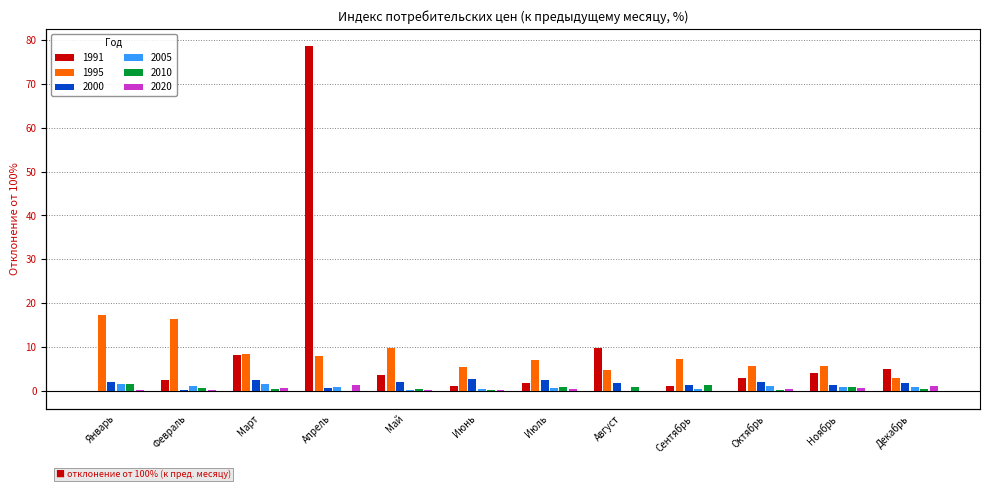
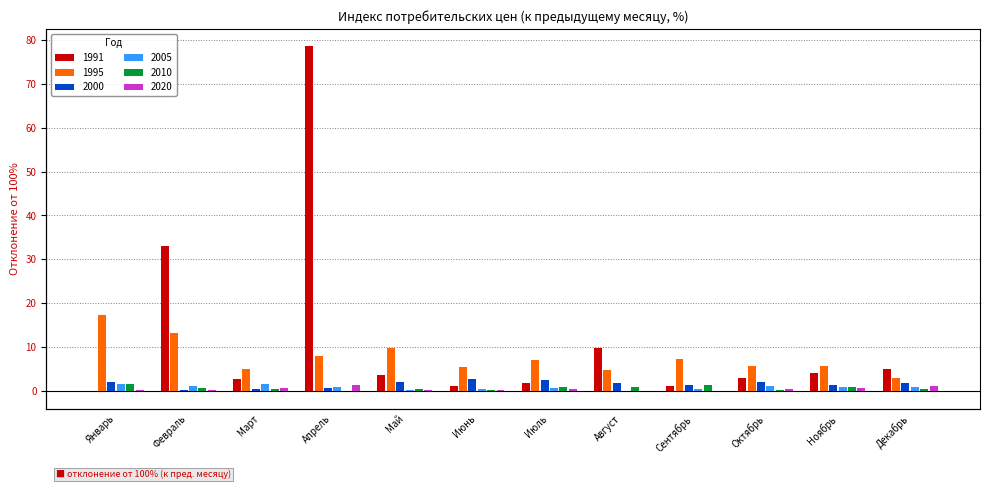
1991, Февраль: 3 -> 33
1995, Февраль: 16 -> 13
1991, Март: 8 -> 3
1995, Март: 8 -> 5
2000, Март: 2 -> 0
